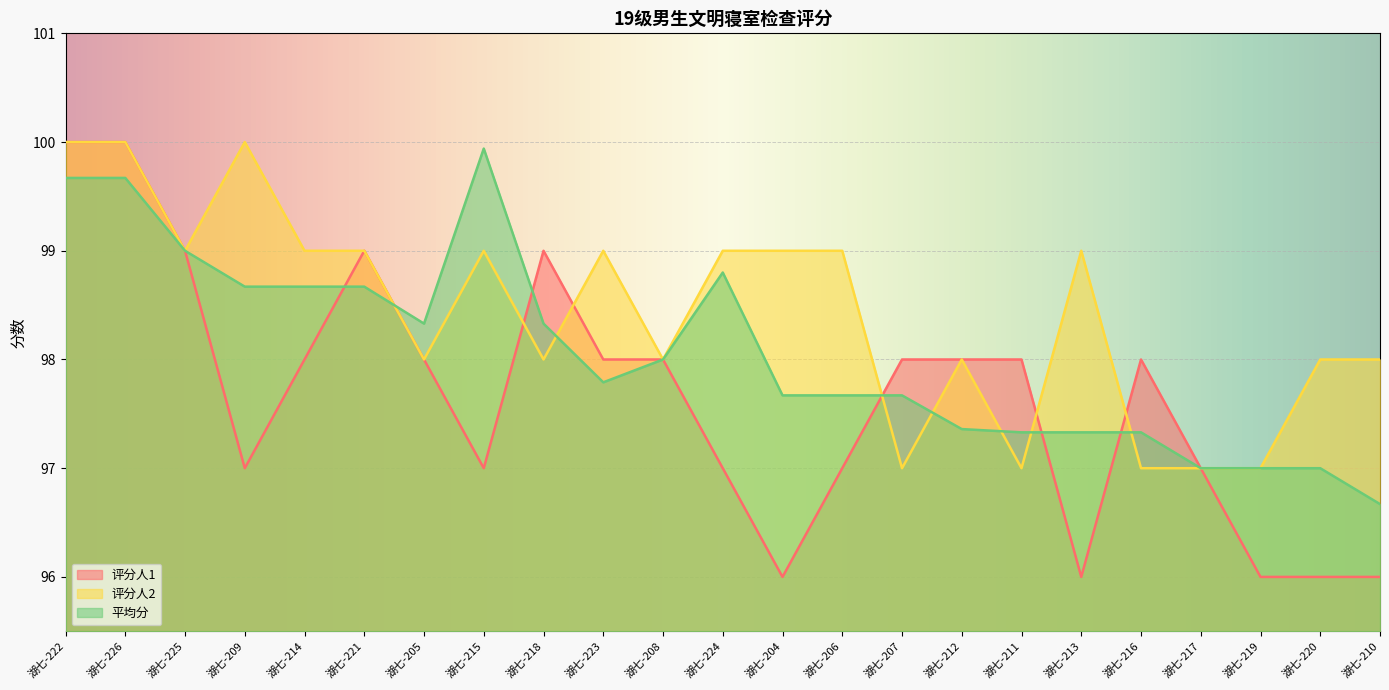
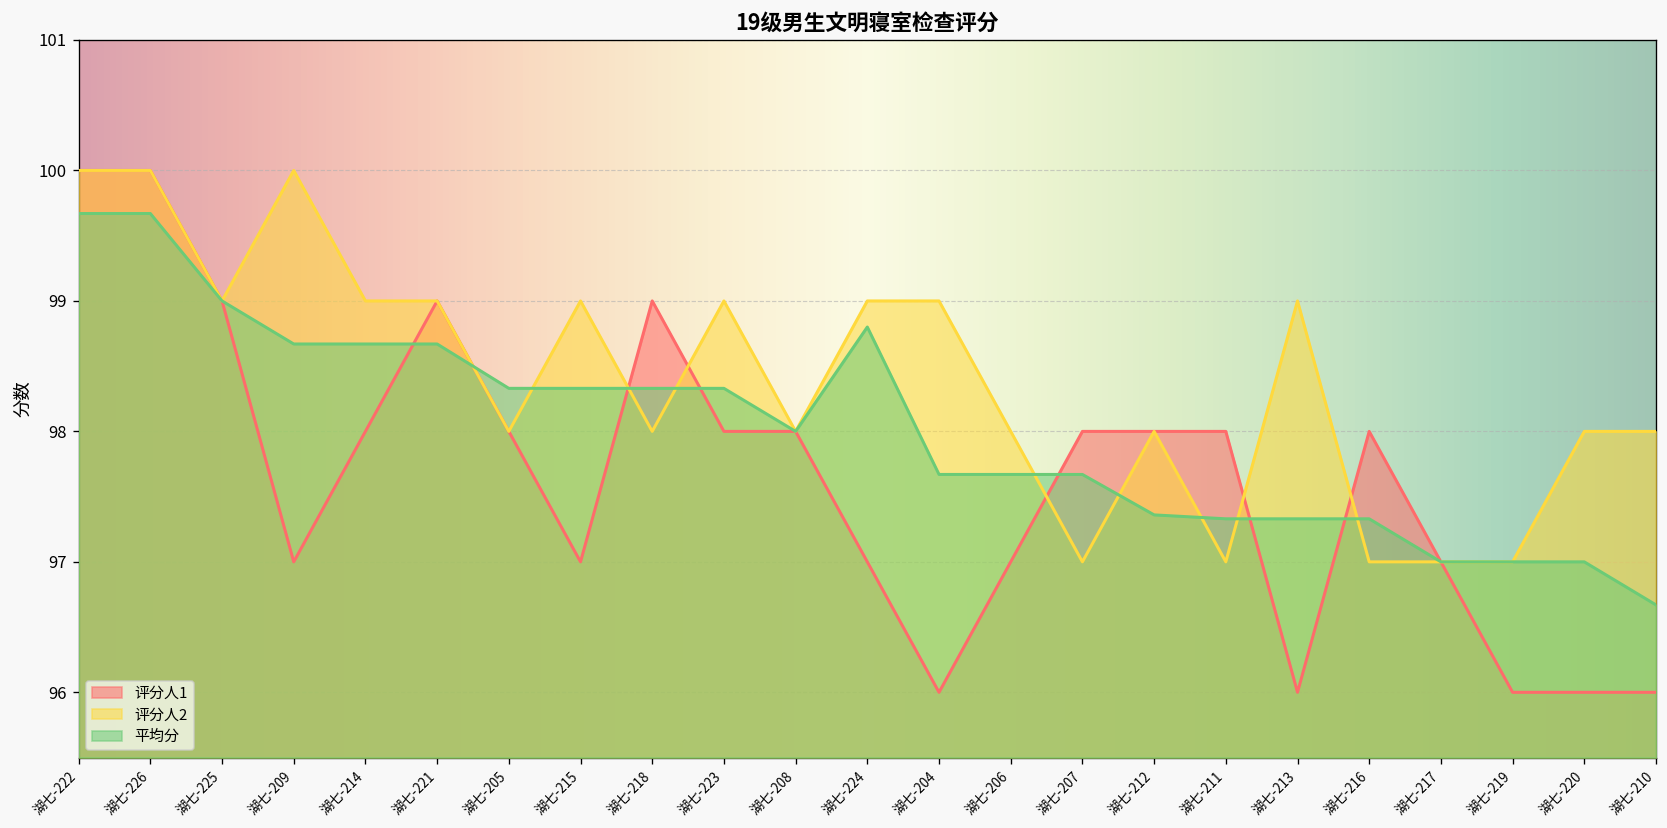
平均分, 湖七-215: 99.94 -> 98.33
平均分, 湖七-223: 97.79 -> 98.33
评分人2, 湖七-206: 99 -> 98
